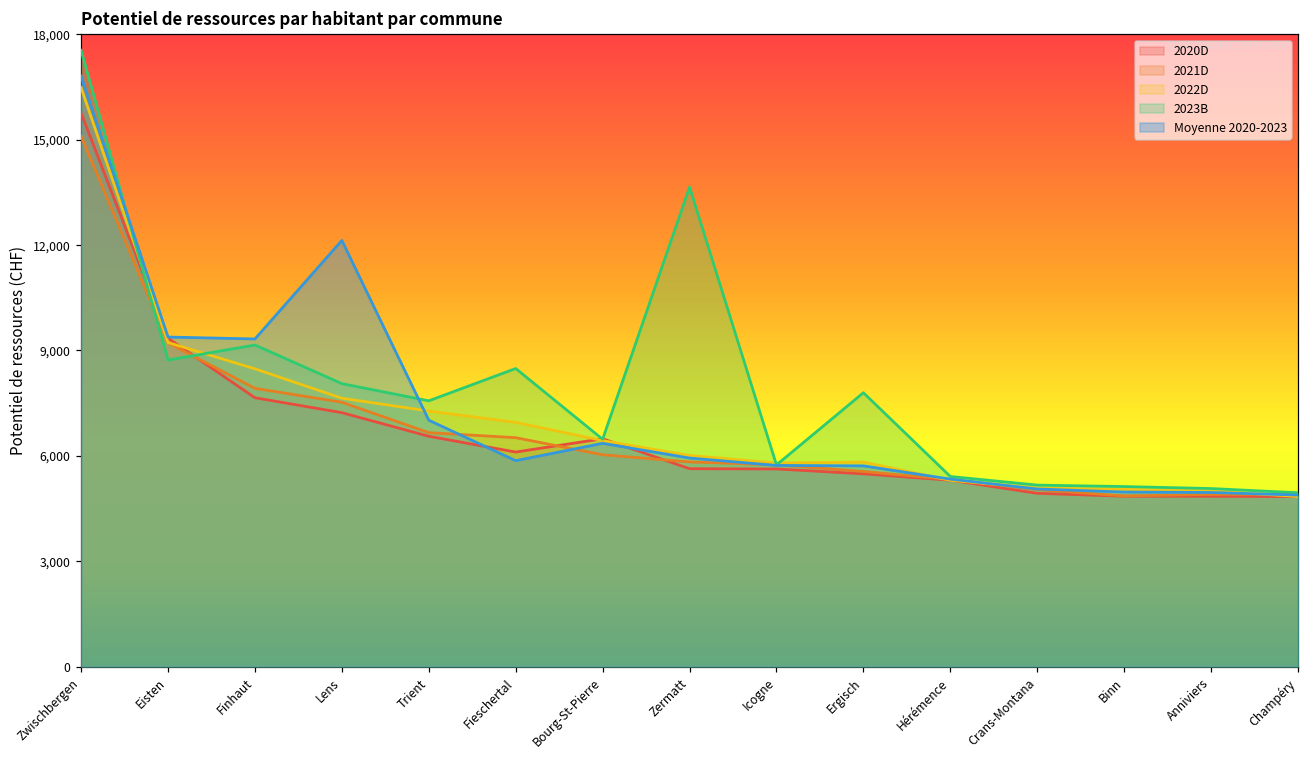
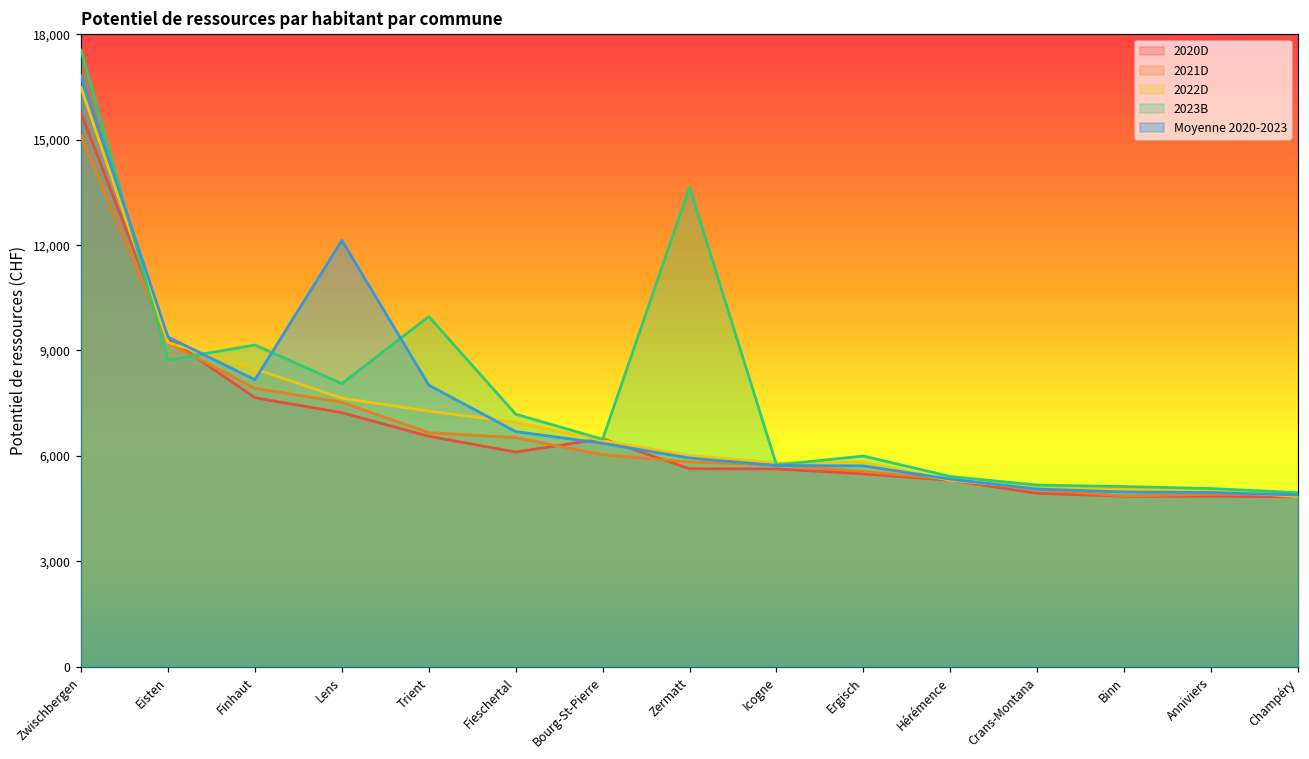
Moyenne 2020-2023, Finhaut: 9,300 -> 8,200
2023B, Trient: 7,600 -> 10,000
Moyenne 2020-2023, Trient: 7,000 -> 8,000
2023B, Fieschertal: 8,500 -> 7,200
Moyenne 2020-2023, Fieschertal: 5,900 -> 6,700
2023B, Ergisch: 7,800 -> 6,000
